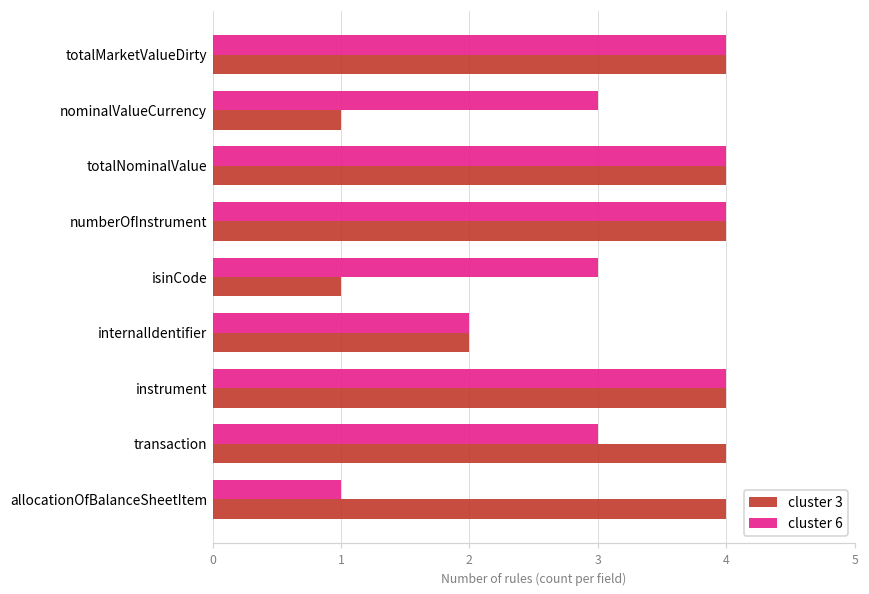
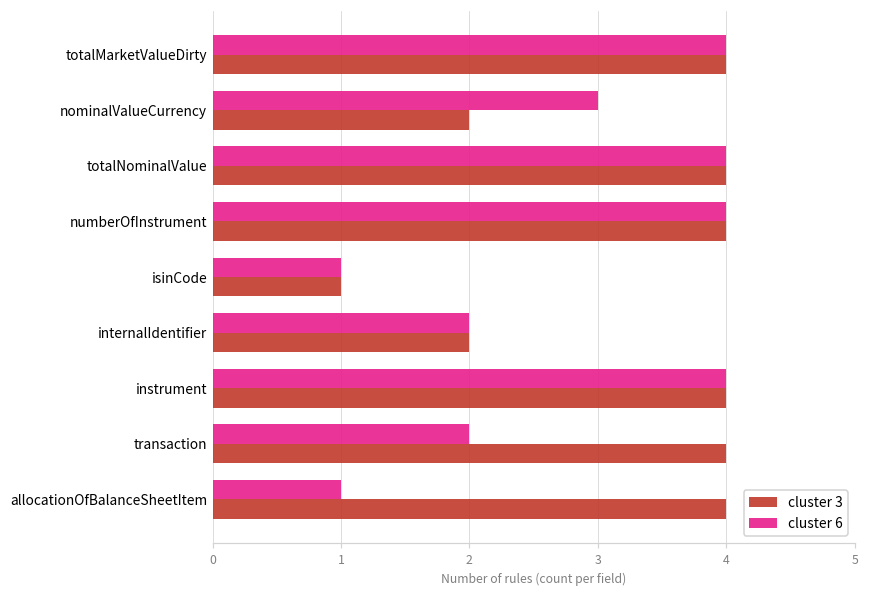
cluster 3, nominalValueCurrency: 1 -> 2
cluster 6, isinCode: 3 -> 1
cluster 6, transaction: 3 -> 2
